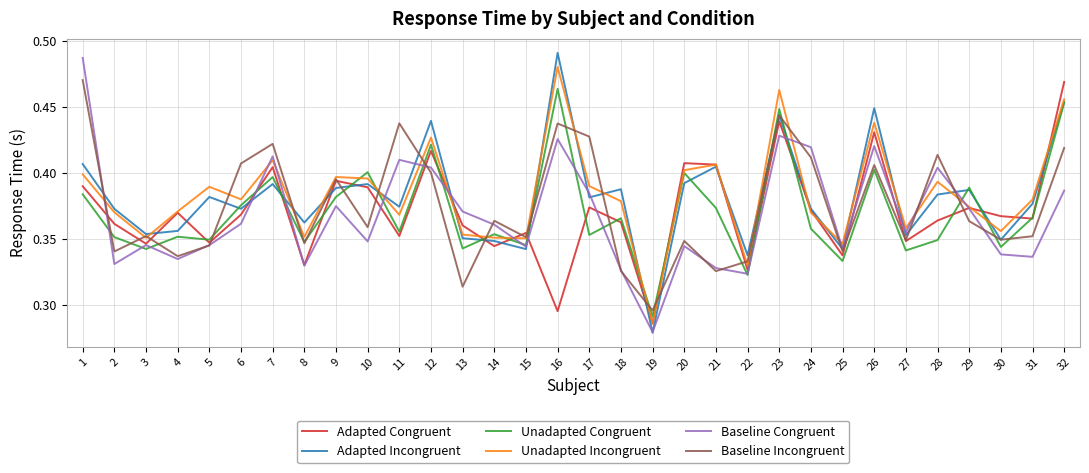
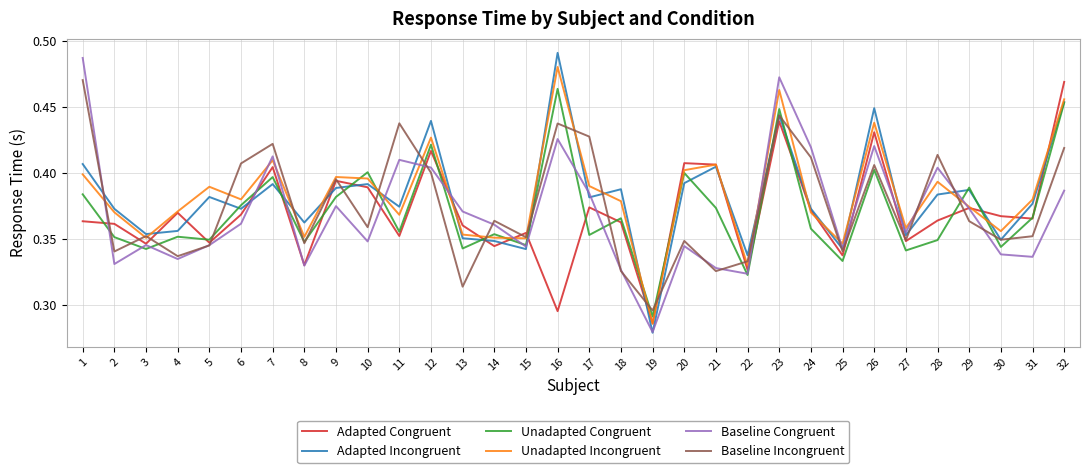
Adapted Congruent, 1: 0.390 -> 0.363
Baseline Congruent, 23: 0.428 -> 0.472
